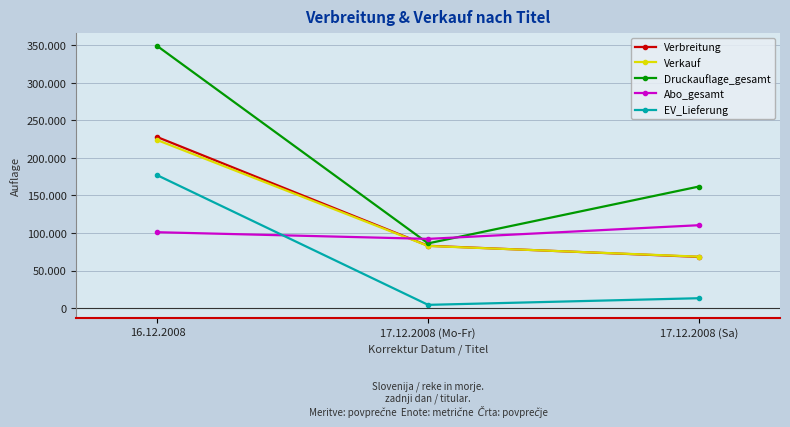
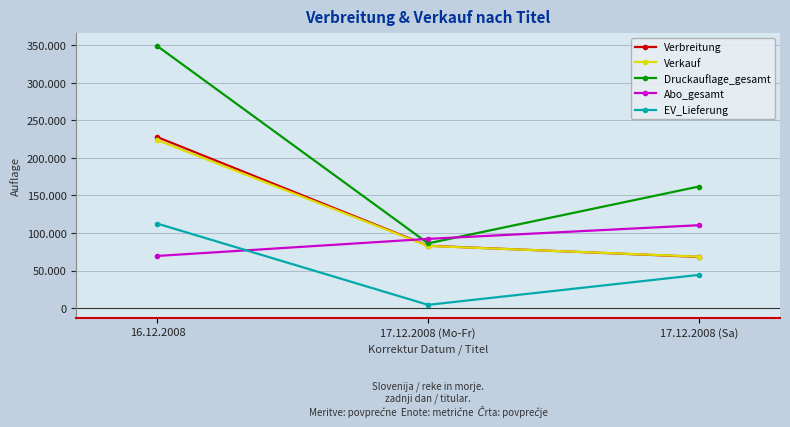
Abo_gesamt, 16.12.2008: 100 -> 70
EV_Lieferung, 16.12.2008: 180 -> 110
EV_Lieferung, 17.12.2008 (Sa): 10 -> 40
